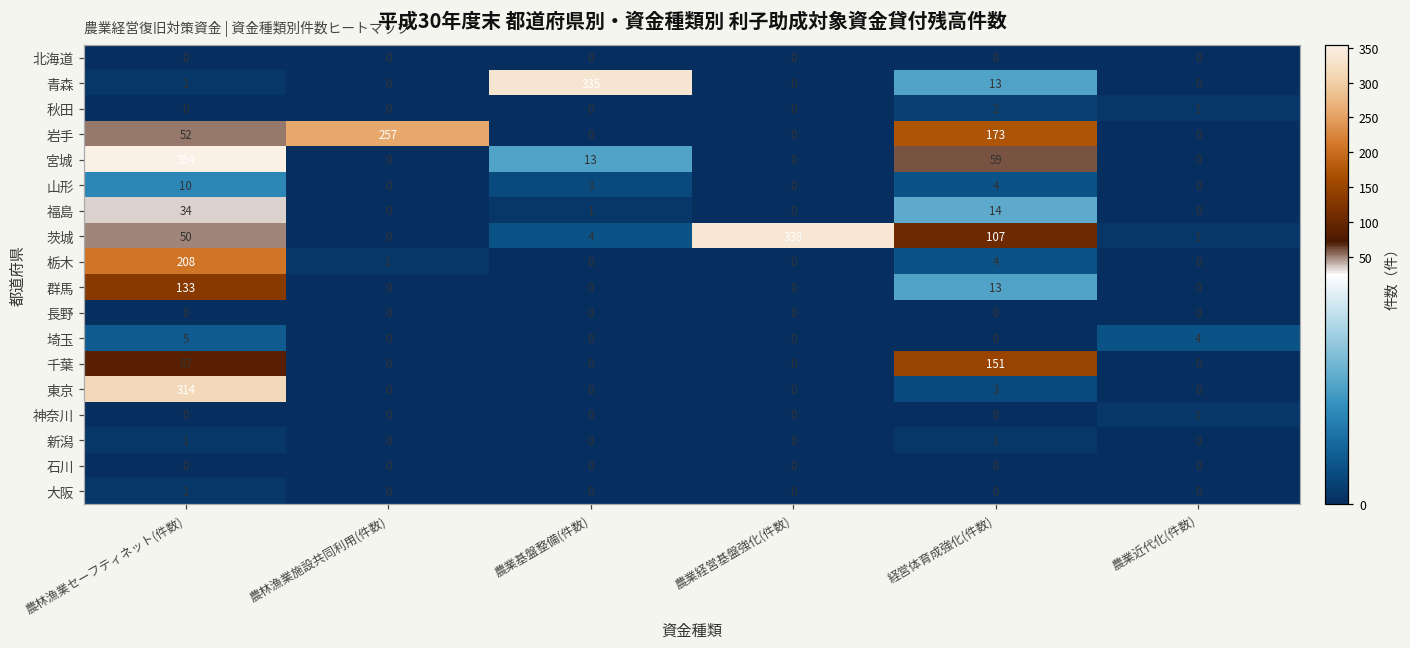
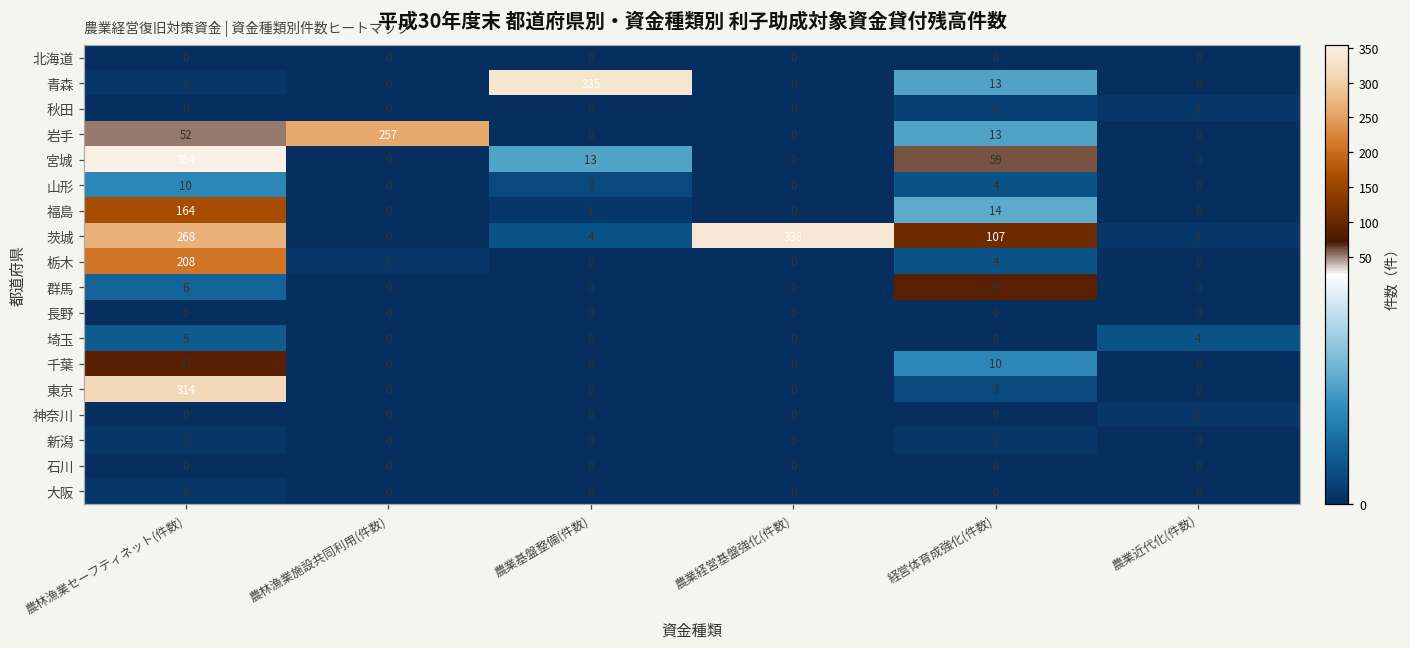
岩手, 経営体育成強化(件数): 173 -> 13
福島, 農林漁業セーフティネット(件数): 34 -> 164
茨城, 農林漁業セーフティネット(件数): 50 -> 268
群馬, 農林漁業セーフティネット(件数): 133 -> 6
群馬, 経営体育成強化(件数): 13 -> 85
千葉, 経営体育成強化(件数): 151 -> 10
